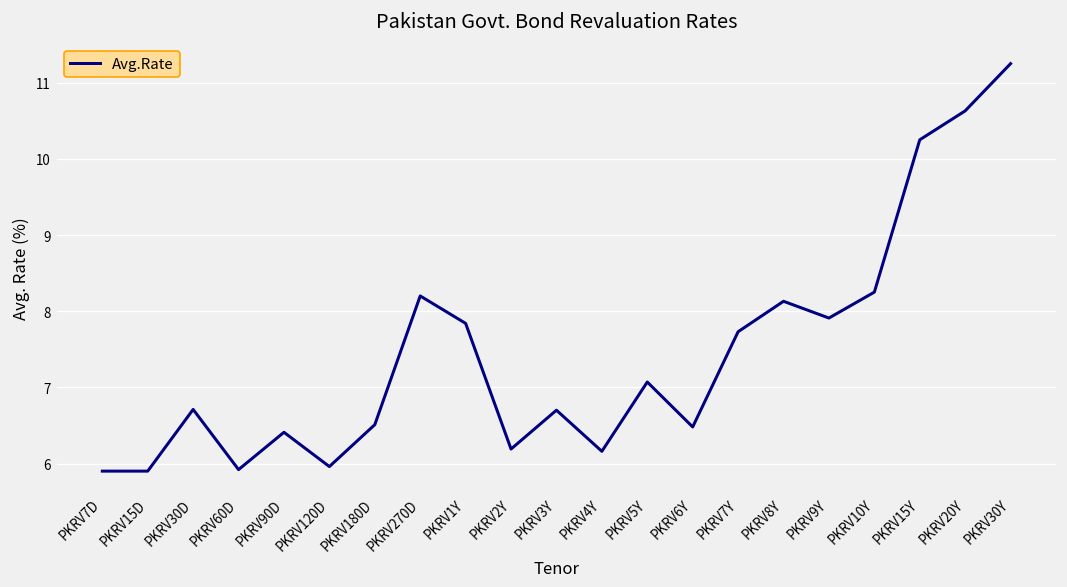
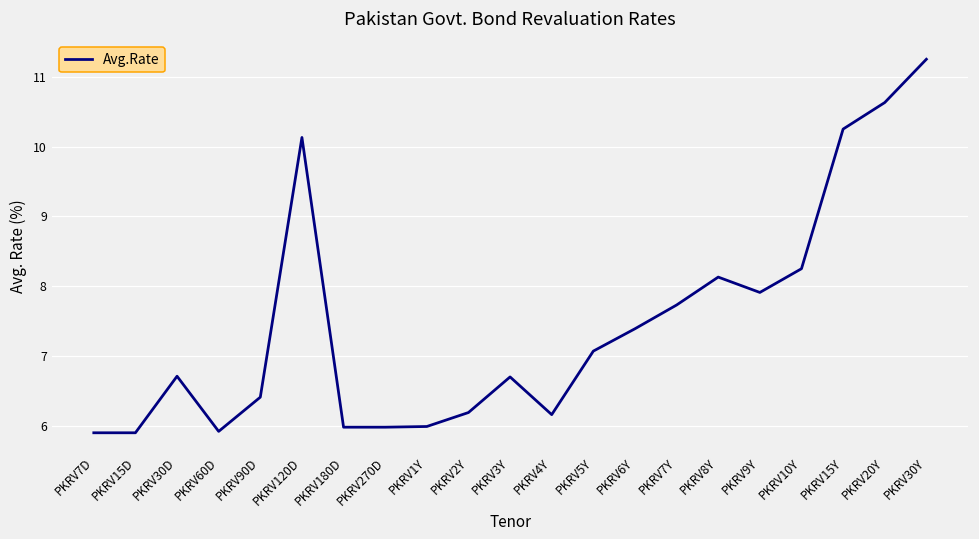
PKRV120D: 6.0 -> 10.1
PKRV180D: 6.5 -> 6.0
PKRV270D: 8.2 -> 6.0
PKRV1Y: 7.8 -> 6.0
PKRV6Y: 6.5 -> 7.4
